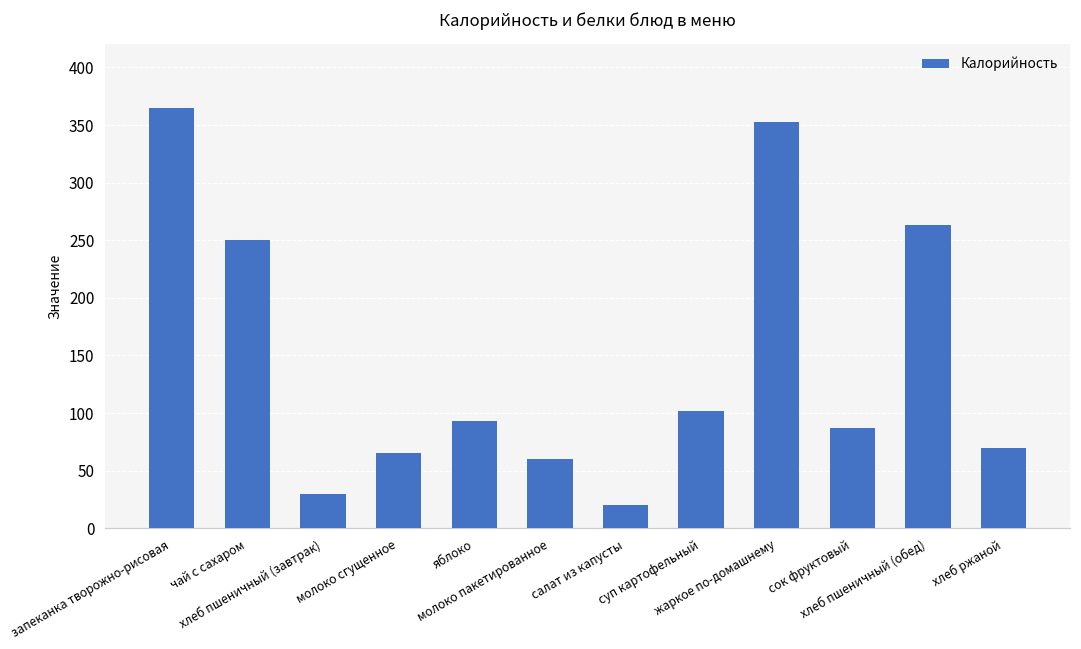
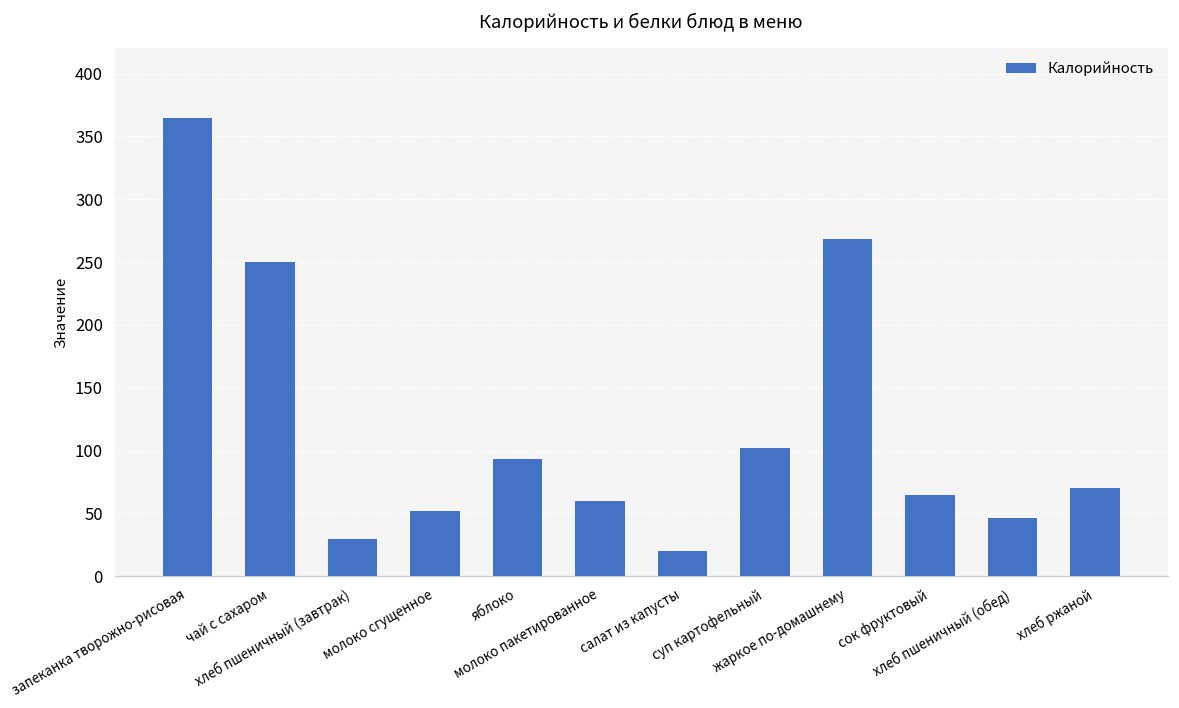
молоко сгущенное: 65 -> 52
жаркое по-домашнему: 353 -> 268
сок фруктовый: 87 -> 65
хлеб пшеничный (обед): 263 -> 46
